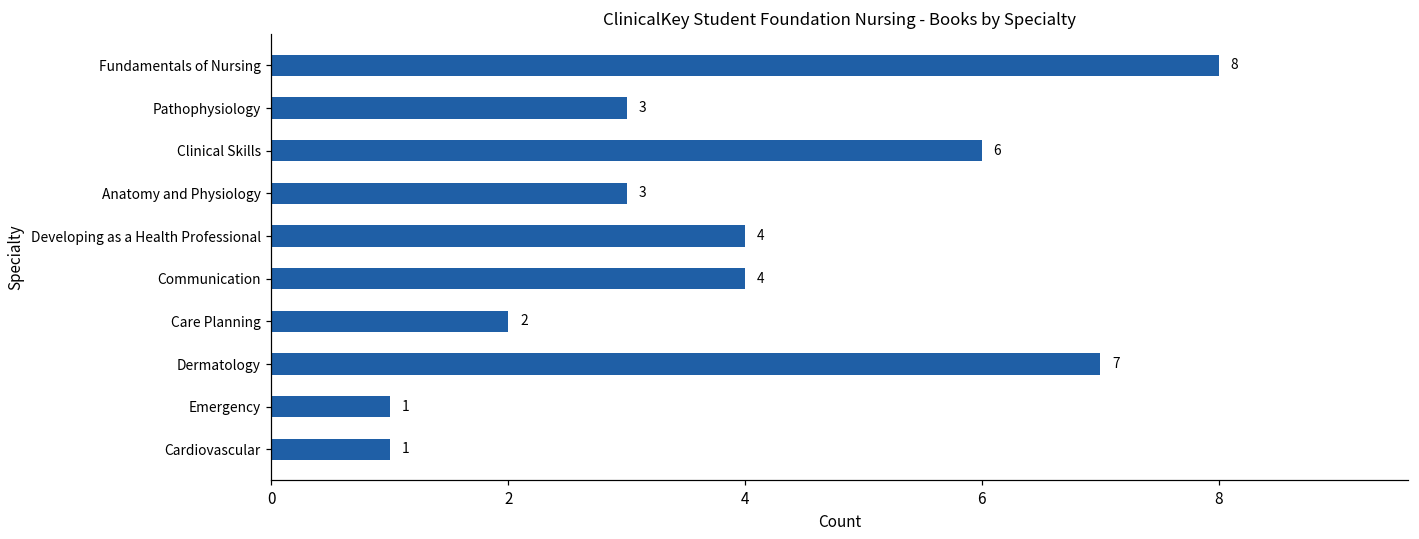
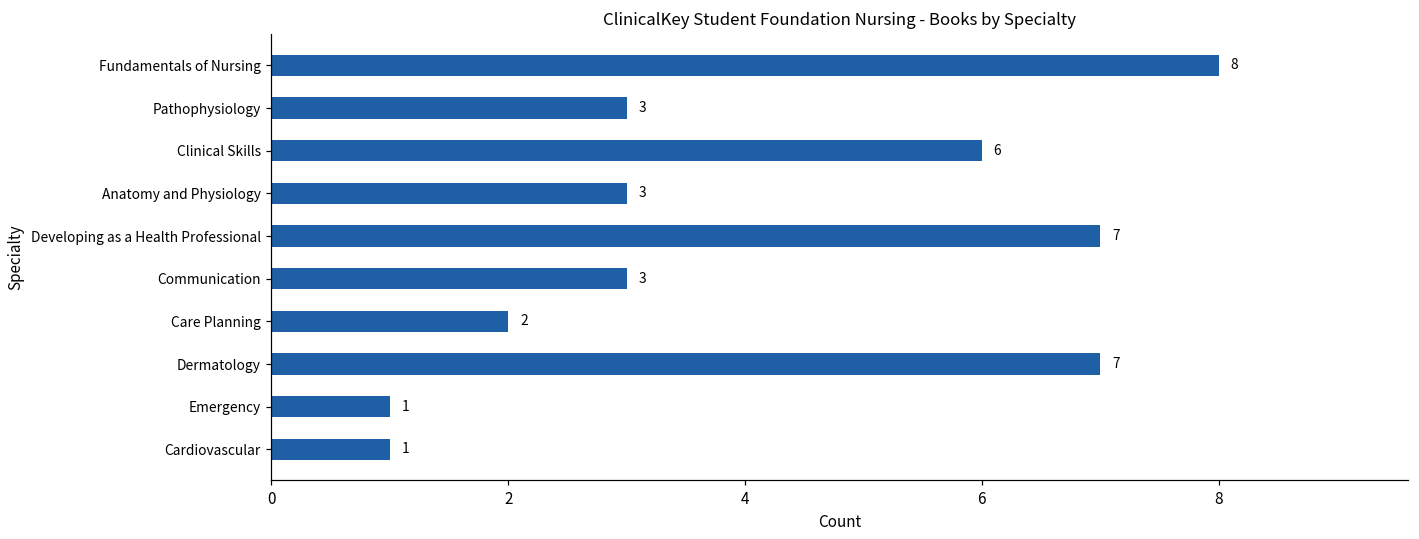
Developing as a Health Professional: 4 -> 7
Communication: 4 -> 3
